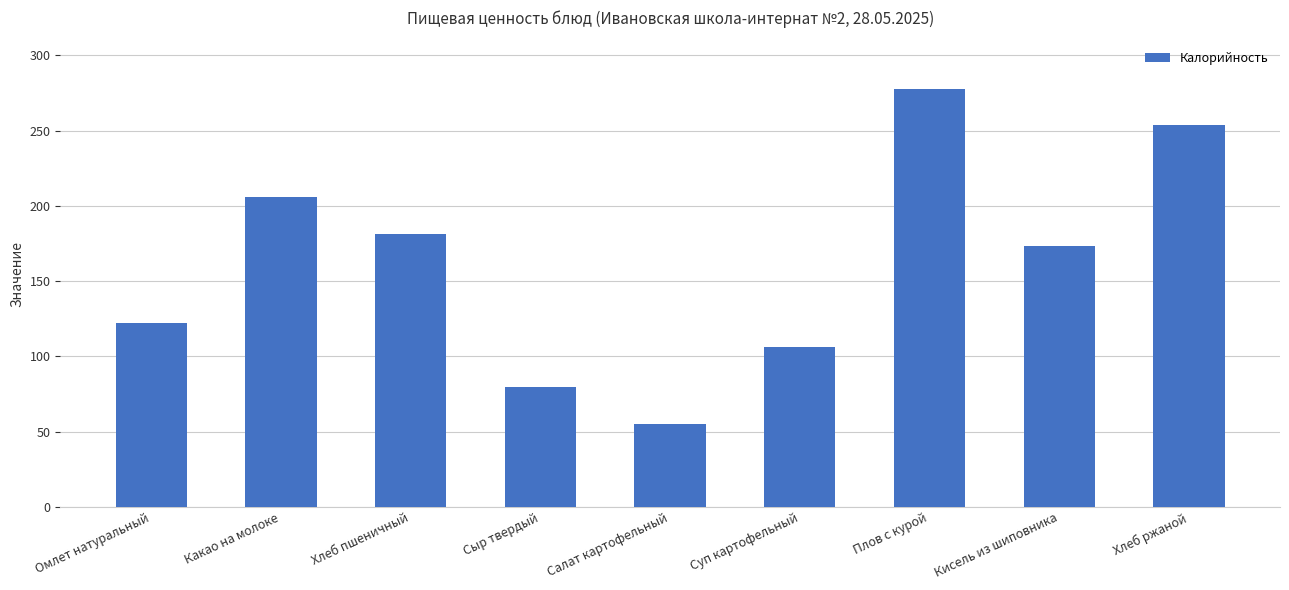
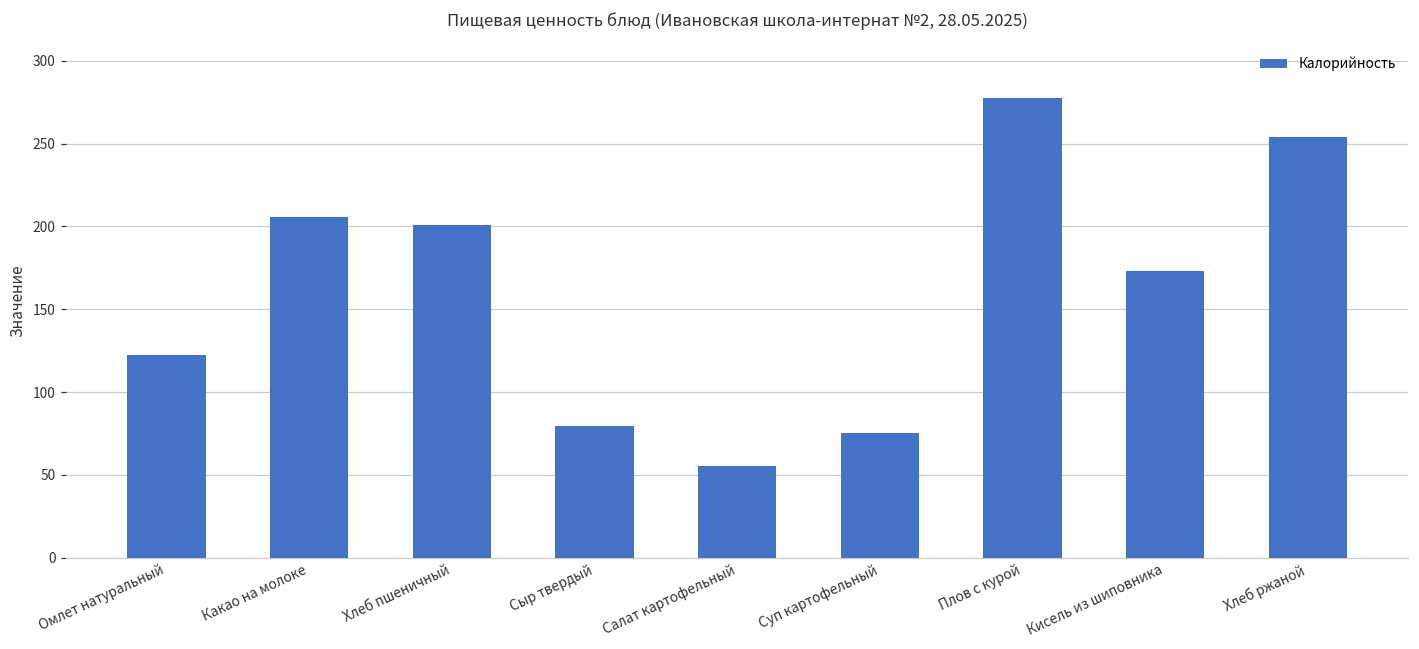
Хлеб пшеничный: 182 -> 201
Суп картофельный: 107 -> 76
